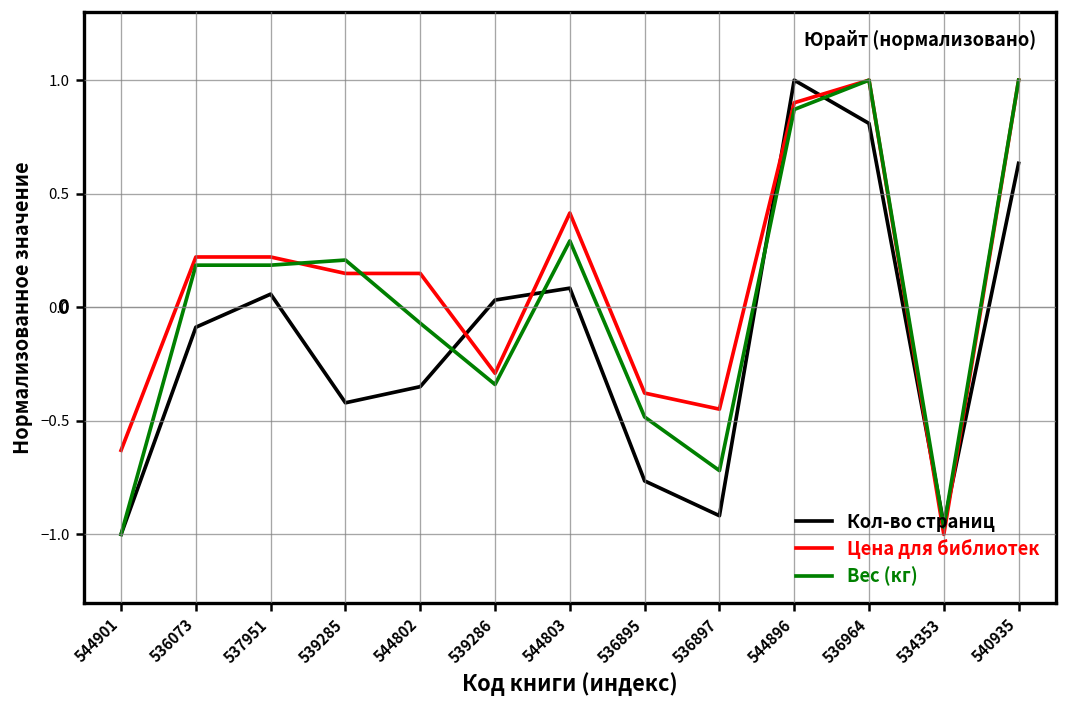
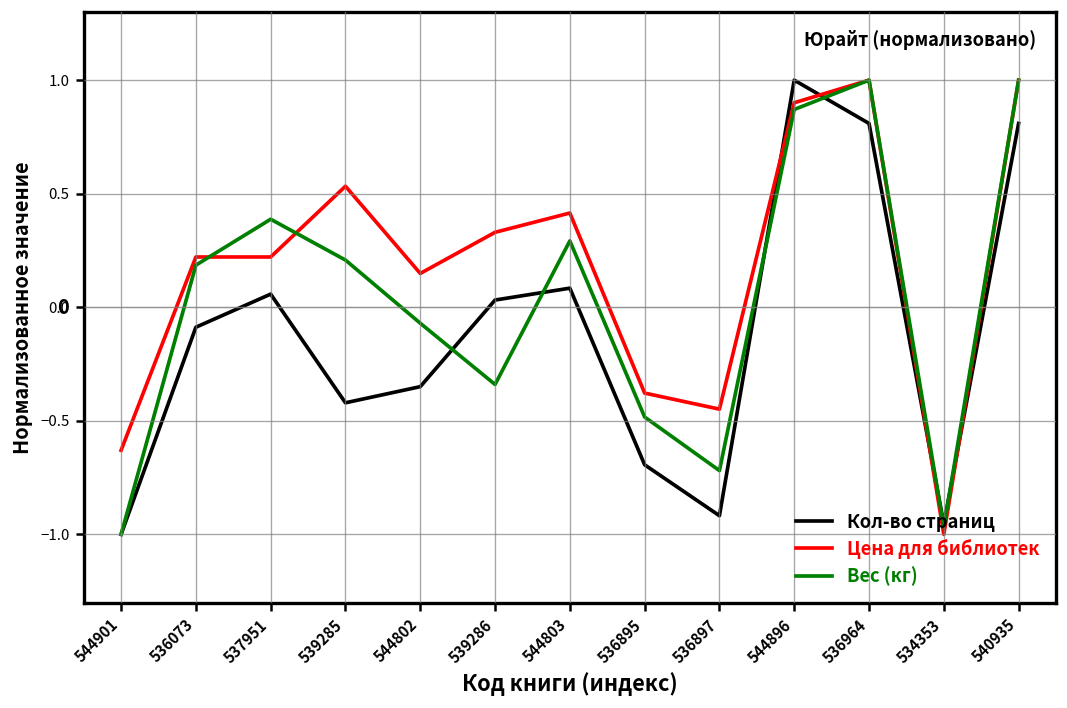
Вес (кг), 537951: 0.19 -> 0.39
Цена для библиотек, 539285: 0.15 -> 0.53
Цена для библиотек, 539286: -0.29 -> 0.33
Кол-во страниц, 536895: -0.76 -> -0.69
Кол-во страниц, 540935: 0.63 -> 0.81
